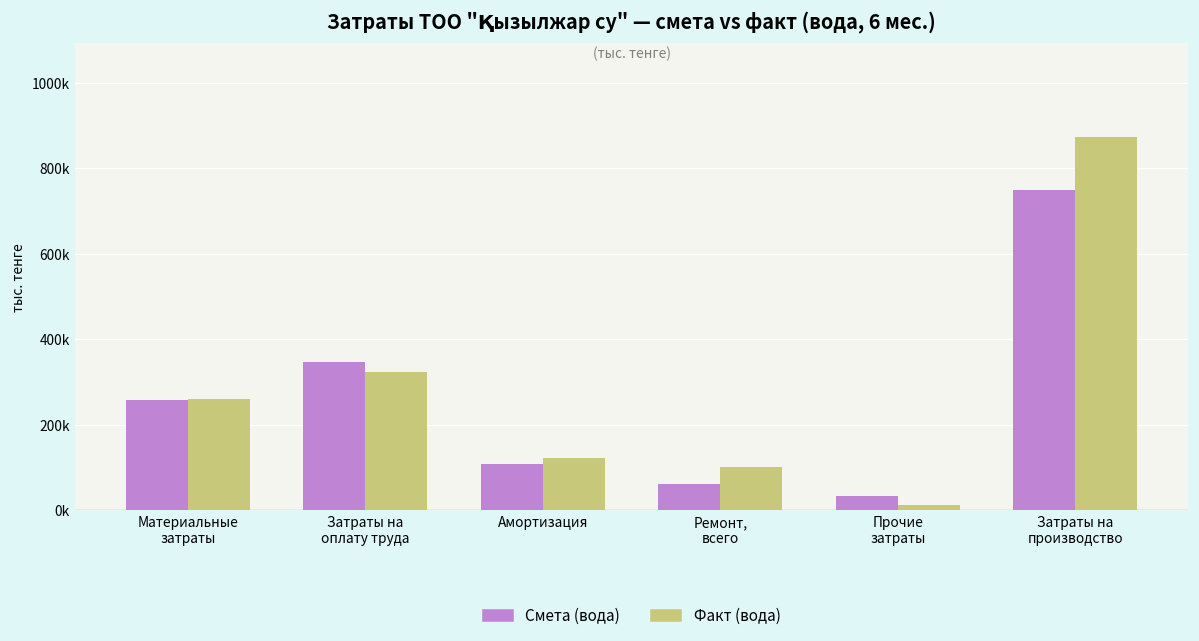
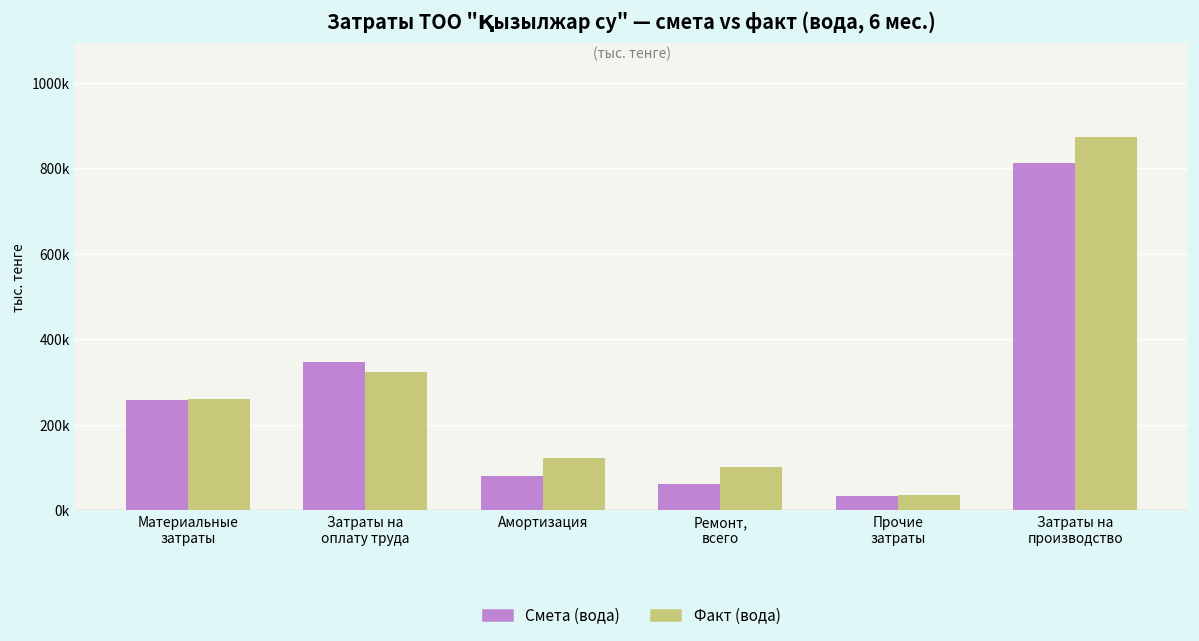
Смета (вода), Амортизация: 110000 -> 80000
Факт (вода), Прочие затраты: 10000 -> 30000
Смета (вода), Затраты на производство: 750000 -> 810000
